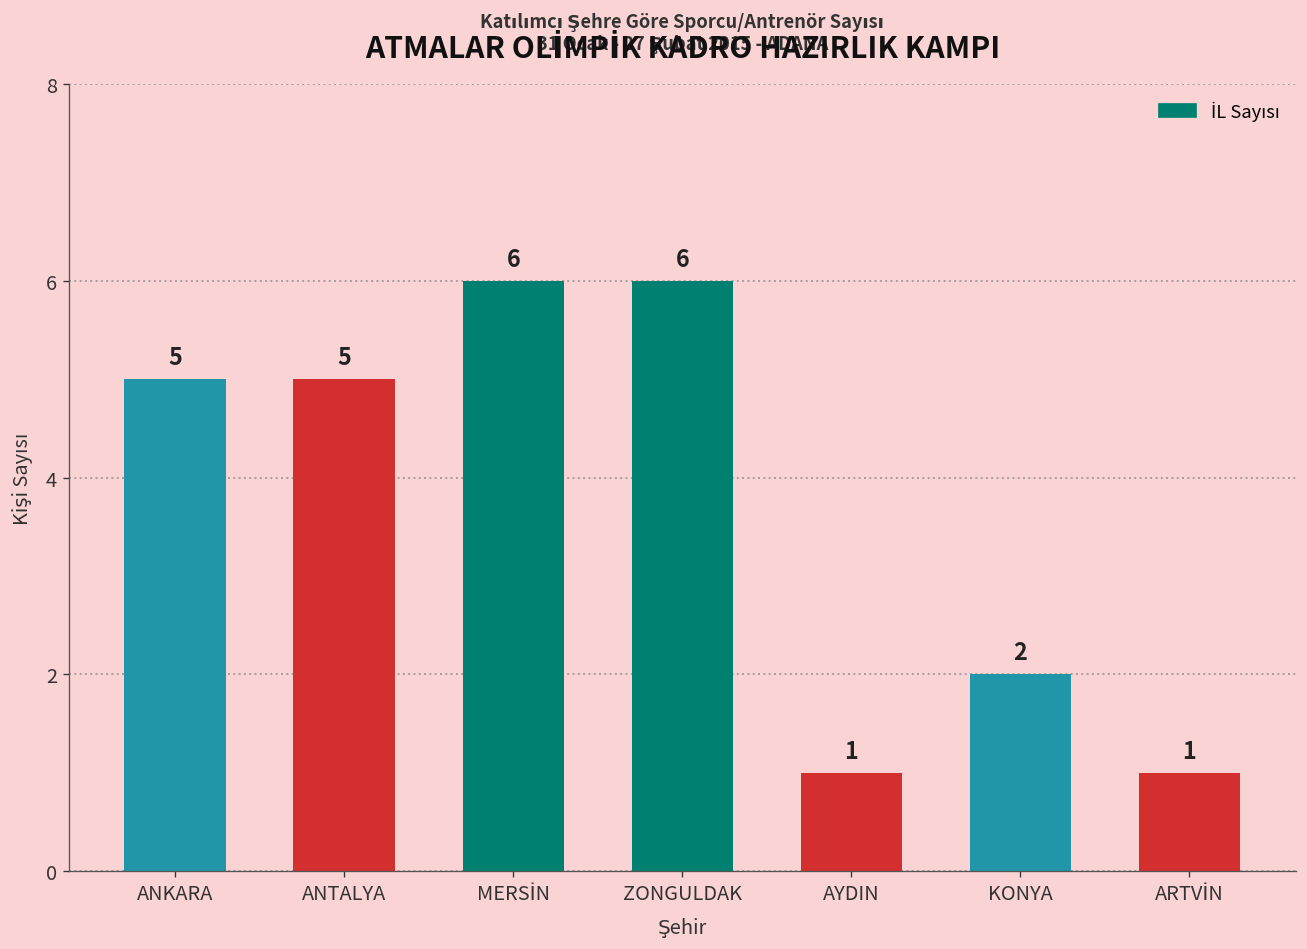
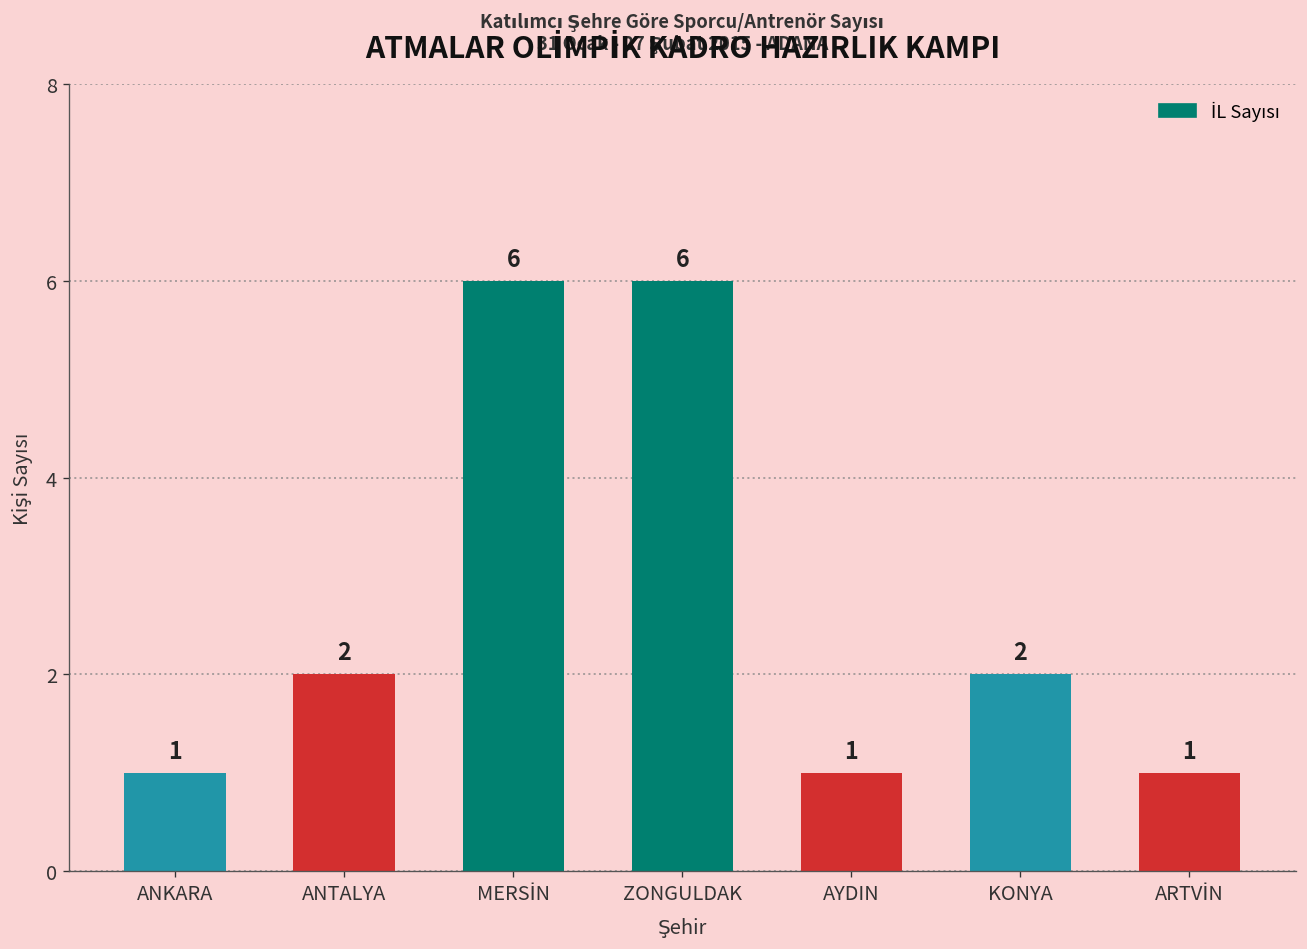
ANKARA: 5 -> 1
ANTALYA: 5 -> 2
